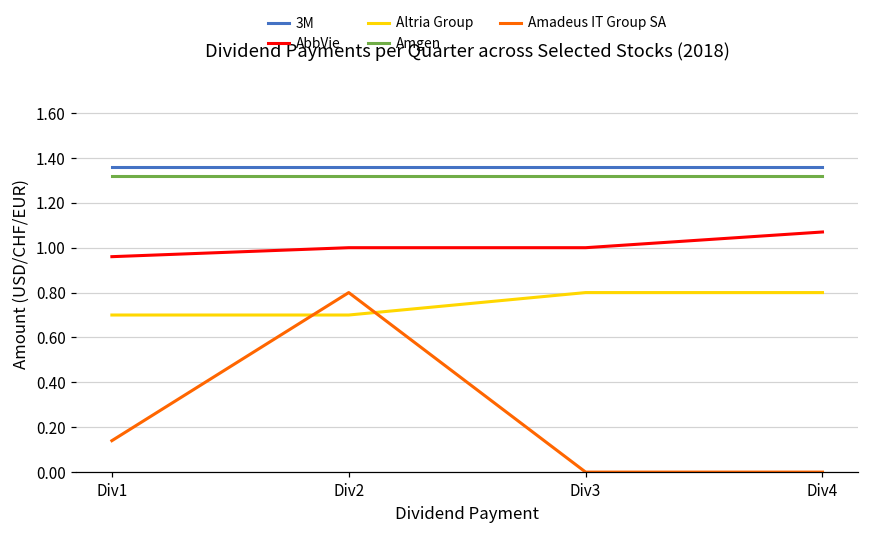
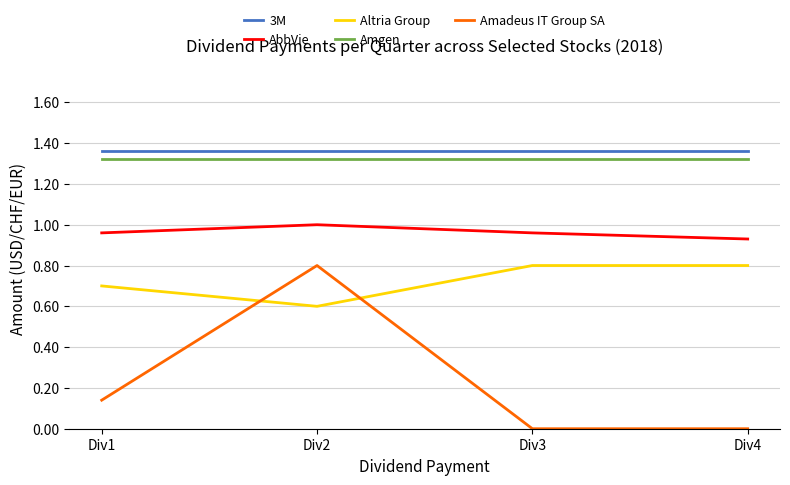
Altria Group, Div2: 0.7 -> 0.6
AbbVie, Div3: 1.00 -> 0.96
AbbVie, Div4: 1.07 -> 0.93
